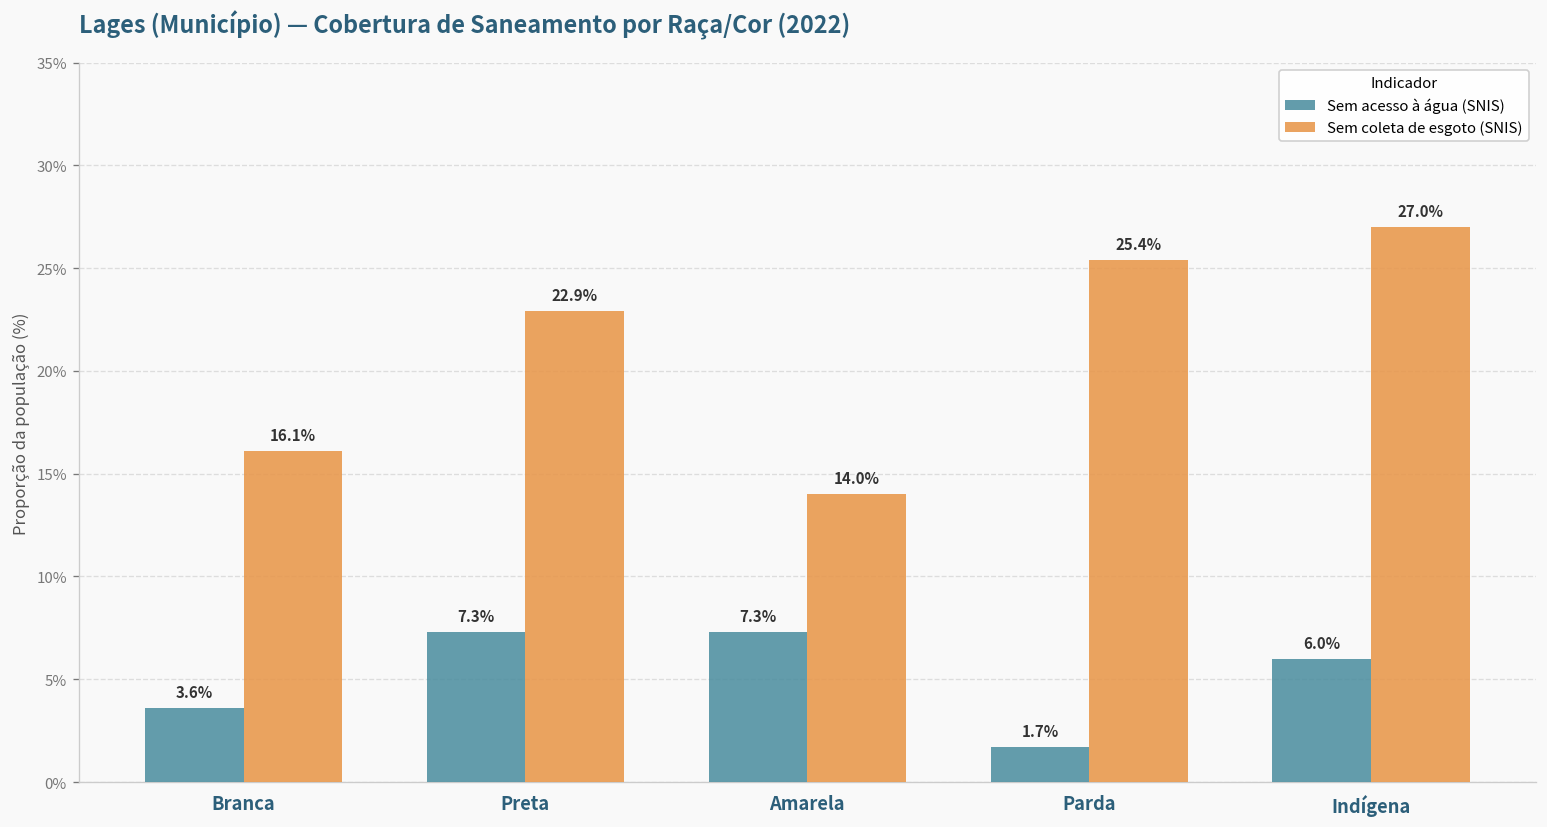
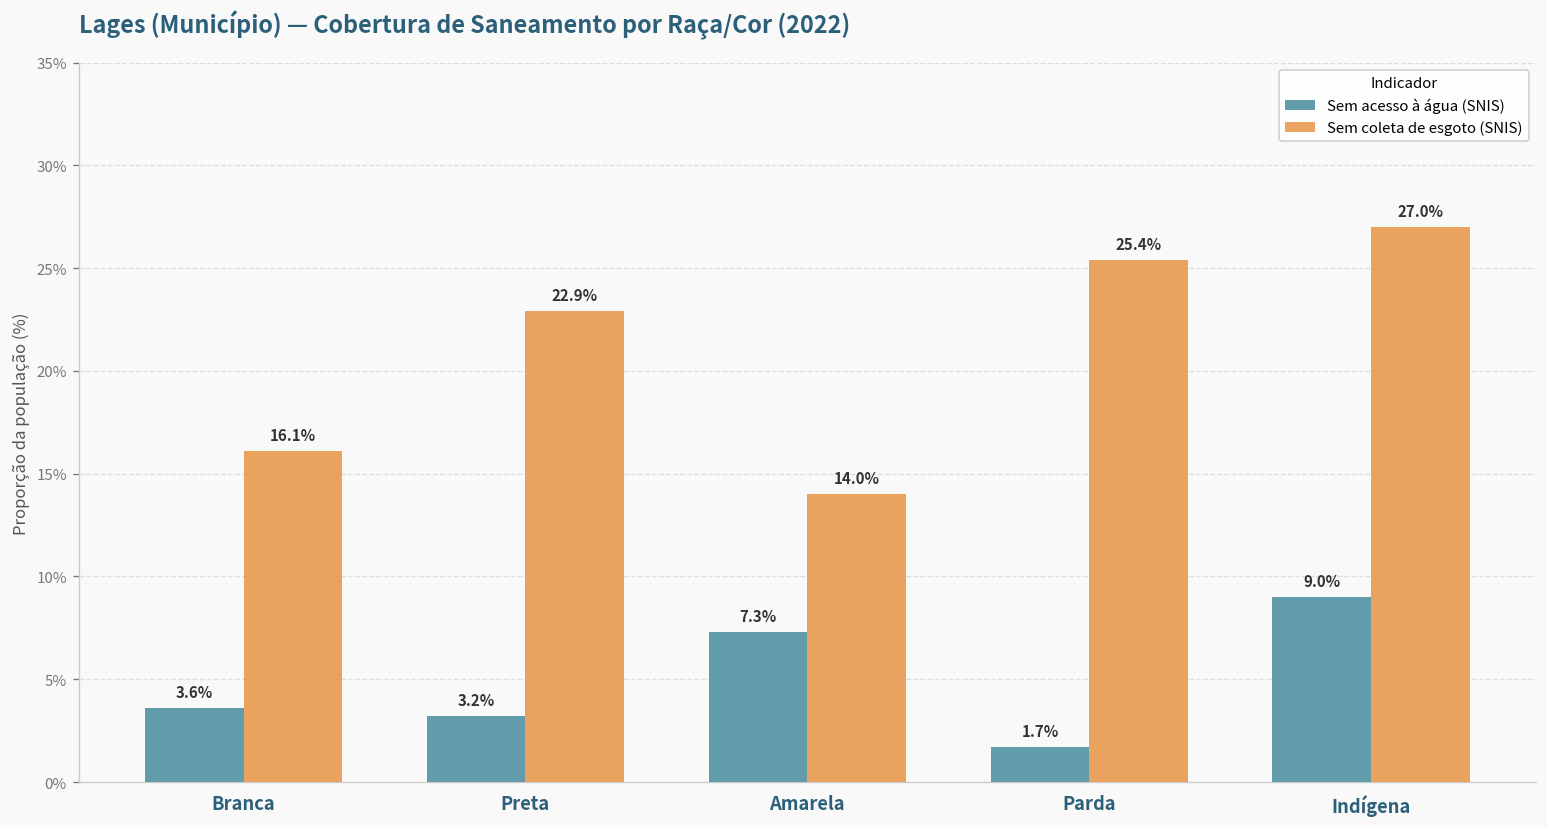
Sem acesso à água (SNIS), Preta: 7.3% -> 3.2%
Sem acesso à água (SNIS), Indígena: 6.0% -> 9.0%
